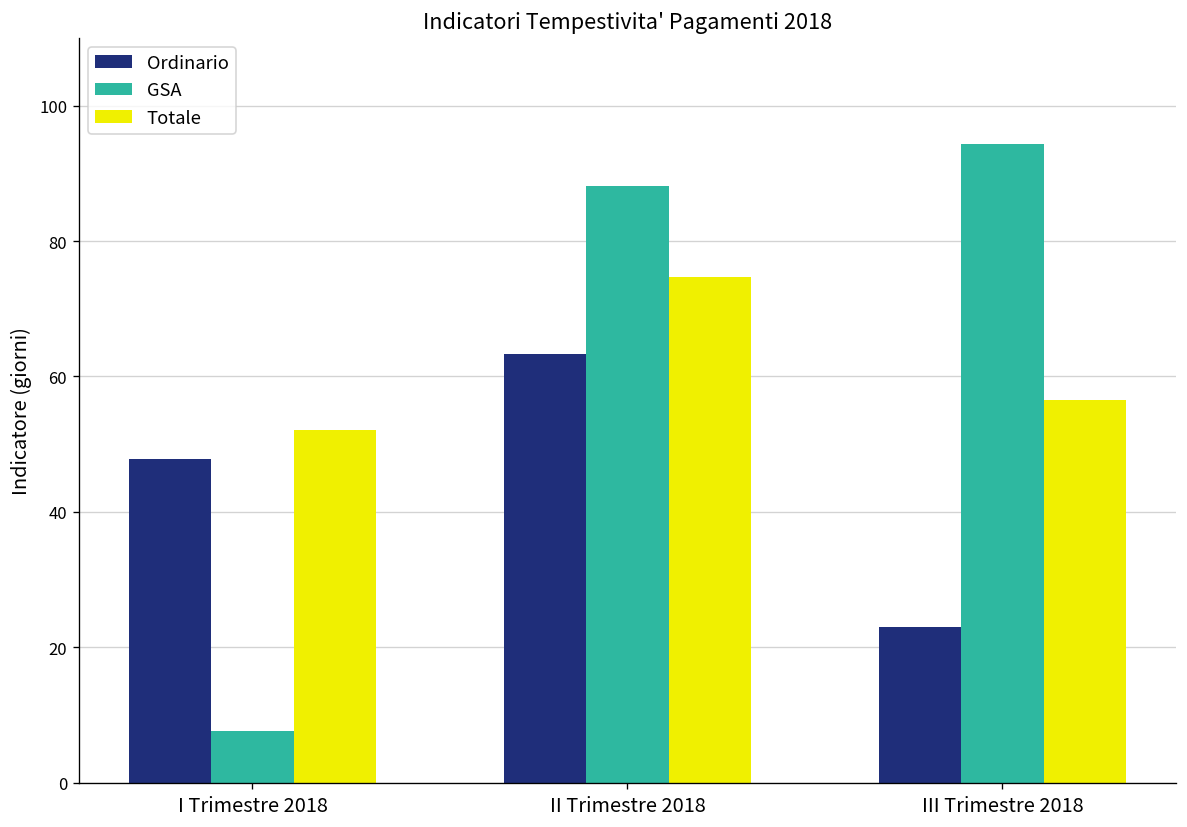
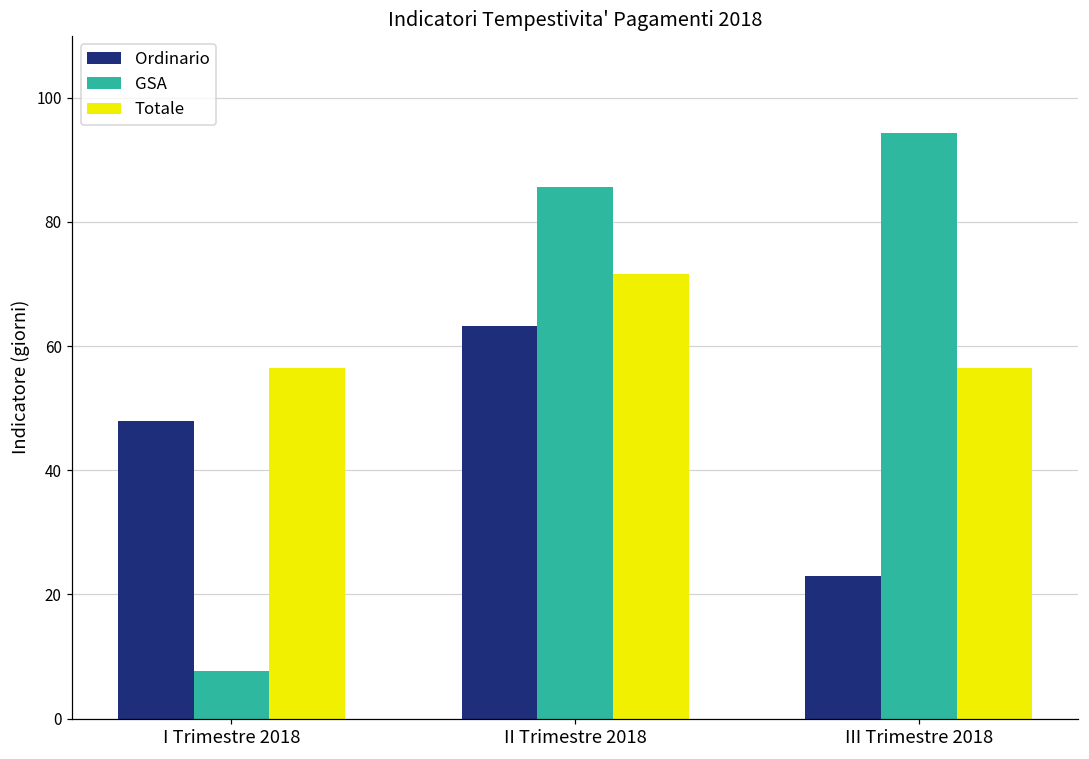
Totale, I Trimestre 2018: 52 -> 56
GSA, II Trimestre 2018: 88 -> 86
Totale, II Trimestre 2018: 75 -> 72
